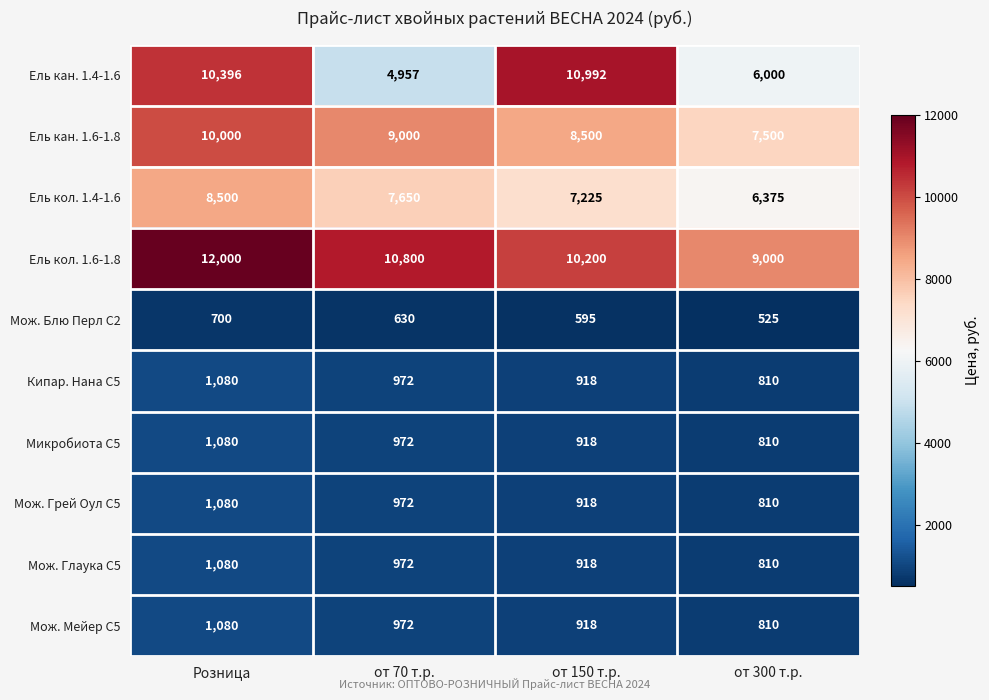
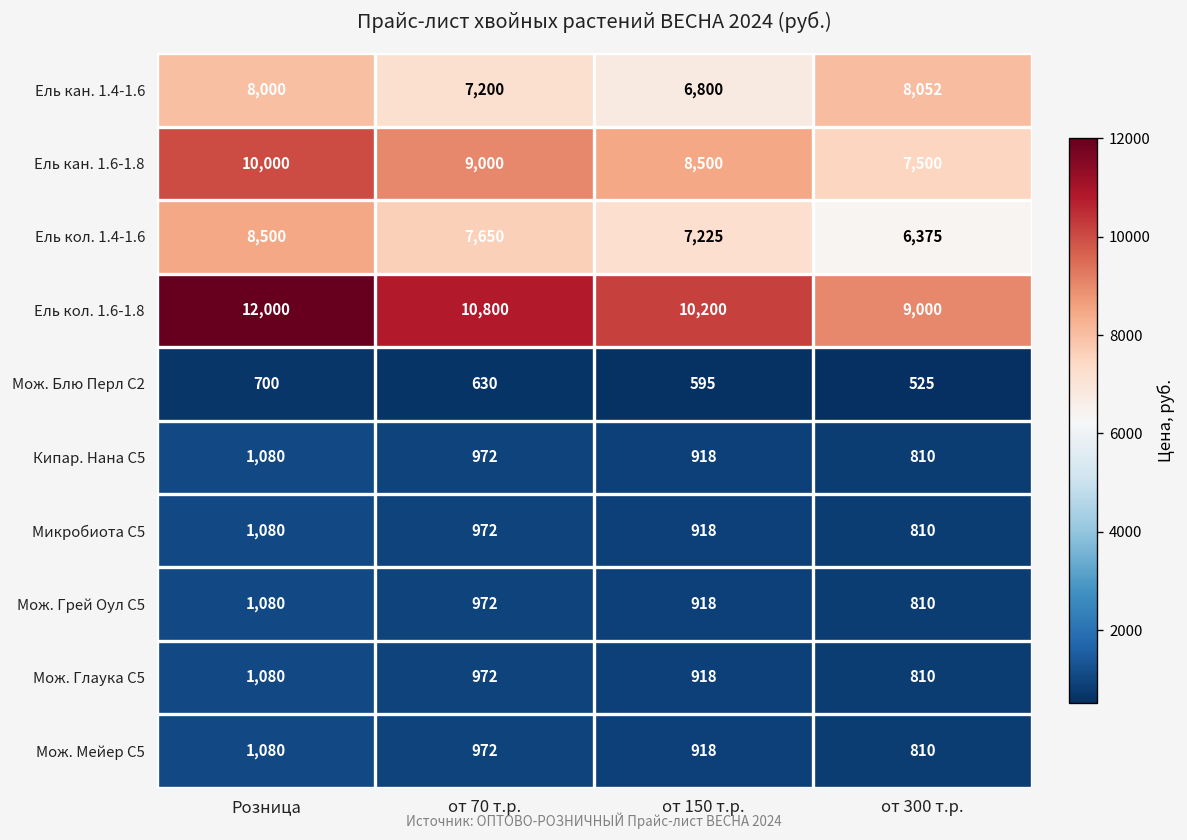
Ель кан. 1.4-1.6, Розница: 10,396 -> 8,000
Ель кан. 1.4-1.6, от 70 т.р.: 4,957 -> 7,200
Ель кан. 1.4-1.6, от 150 т.р.: 10,992 -> 6,800
Ель кан. 1.4-1.6, от 300 т.р.: 6,000 -> 8,052
